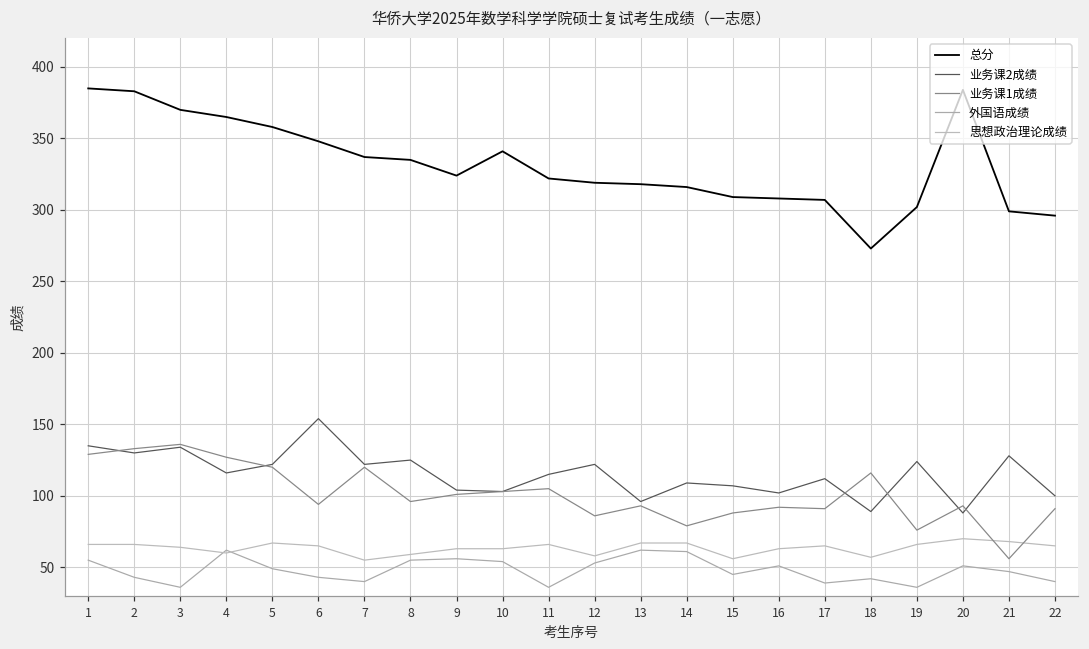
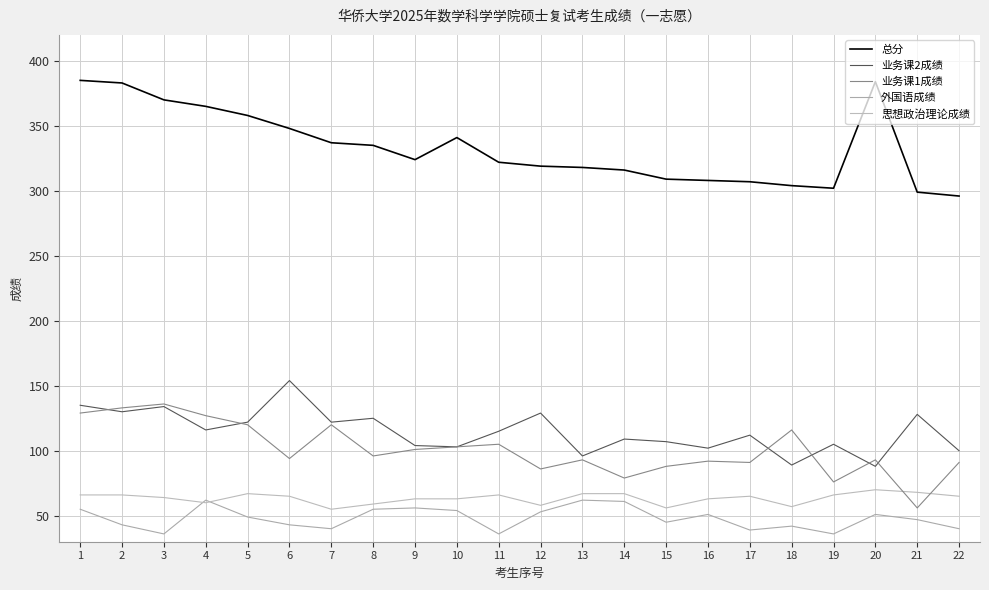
业务课2成绩, 12: 122 -> 129
总分, 18: 273 -> 304
业务课2成绩, 19: 124 -> 105
